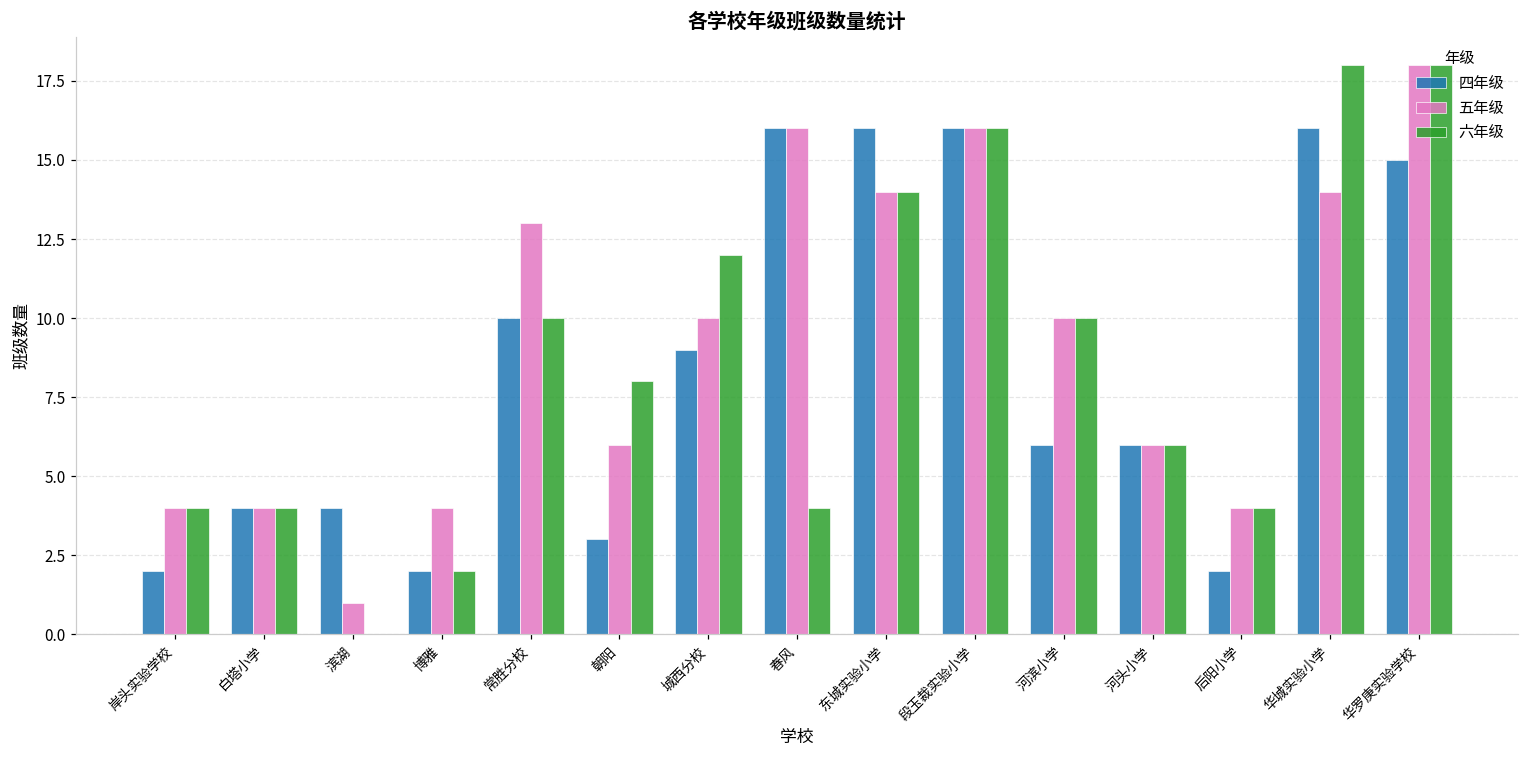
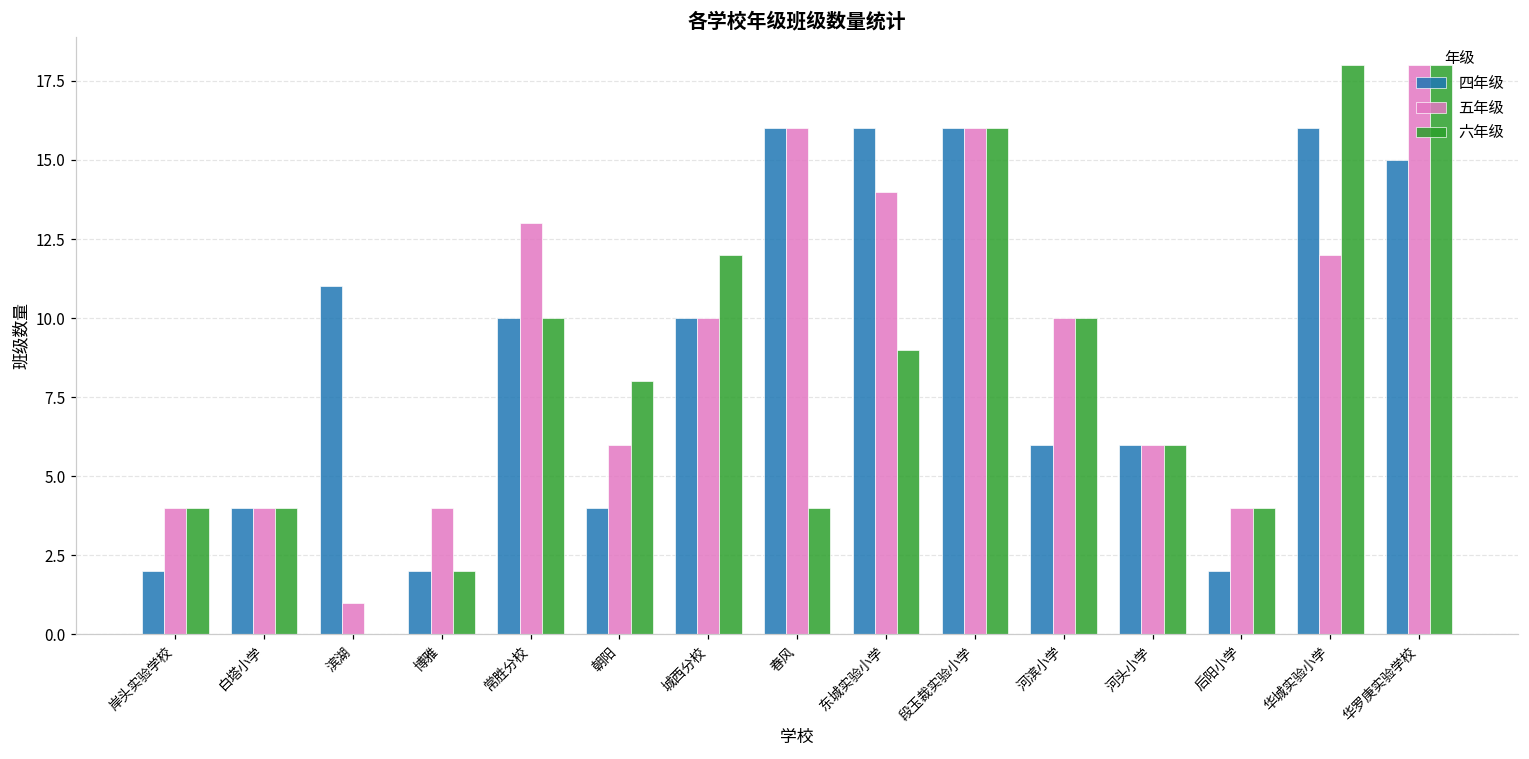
四年级, 滨湖: 4 -> 11
四年级, 朝阳: 3 -> 4
四年级, 城西分校: 9 -> 10
六年级, 东城实验小学: 14 -> 9
五年级, 华城实验小学: 14 -> 12
